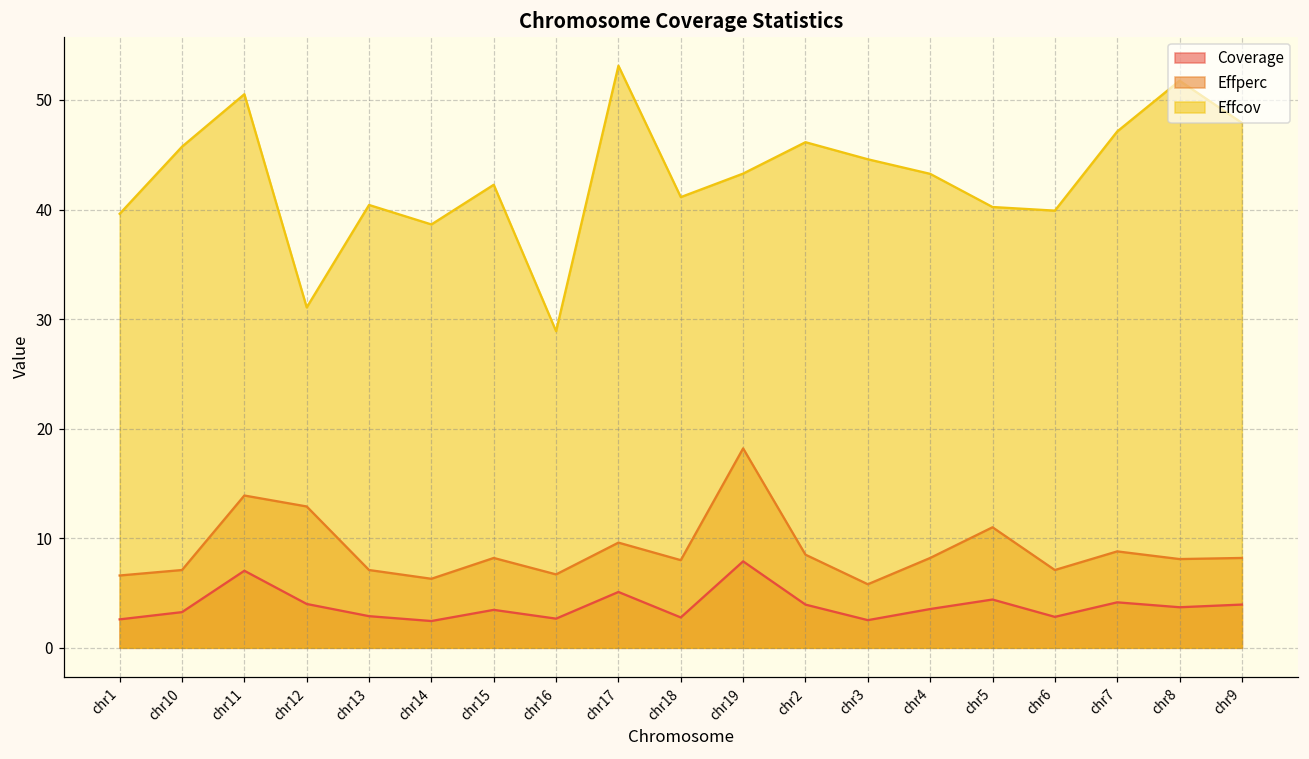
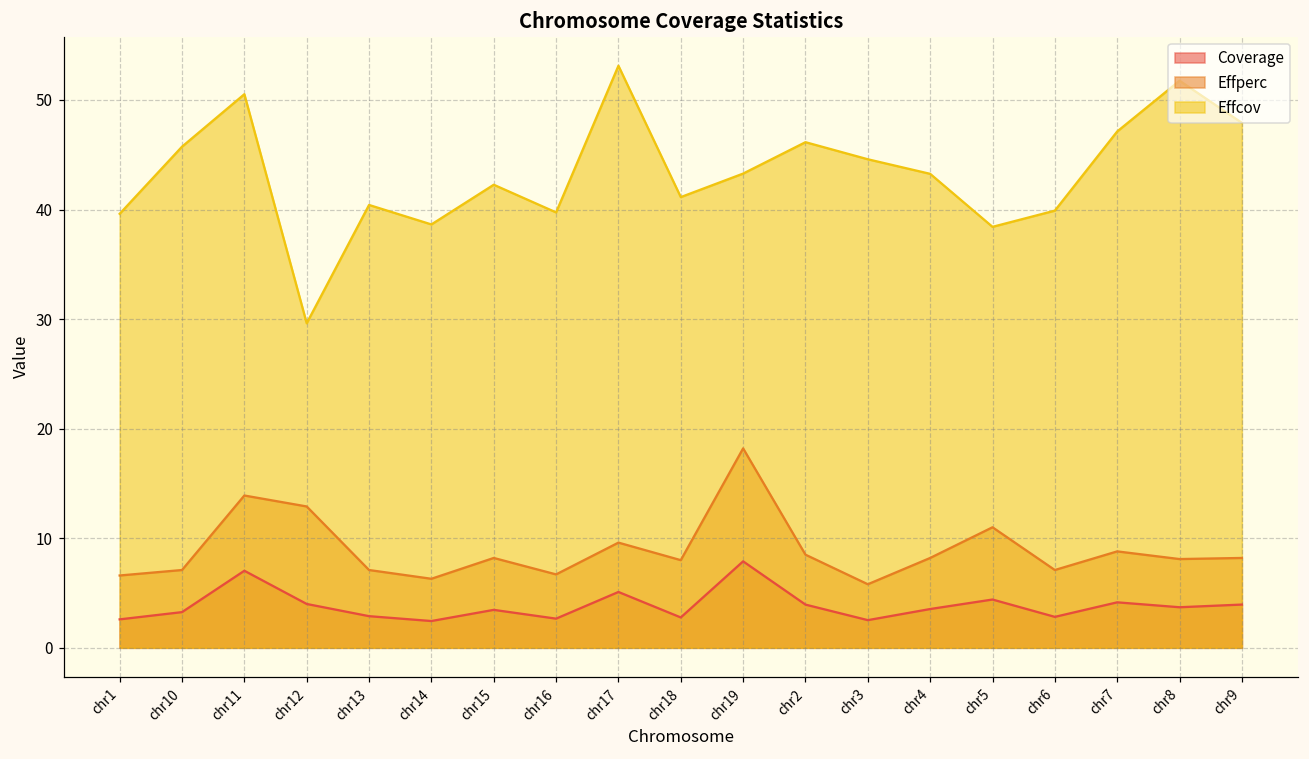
Effcov, chr12: 31 -> 30
Effcov, chr16: 29 -> 40
Effcov, chr5: 40 -> 38
